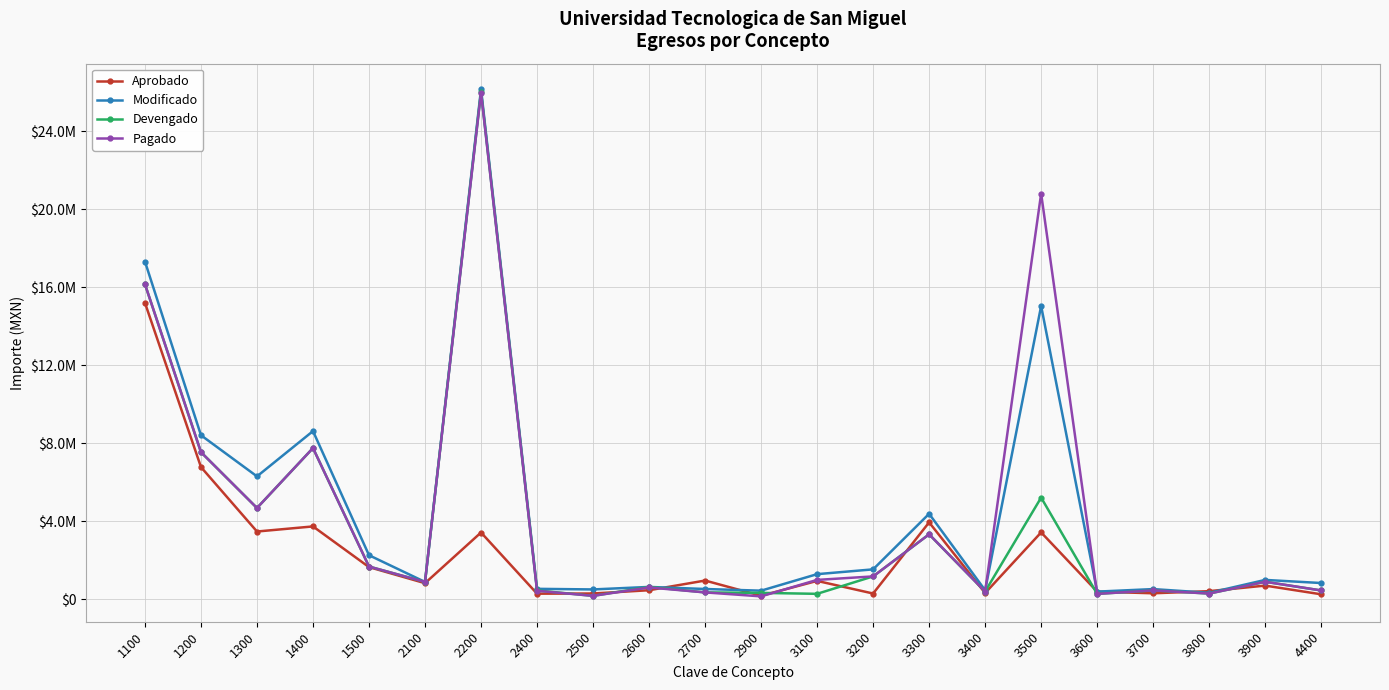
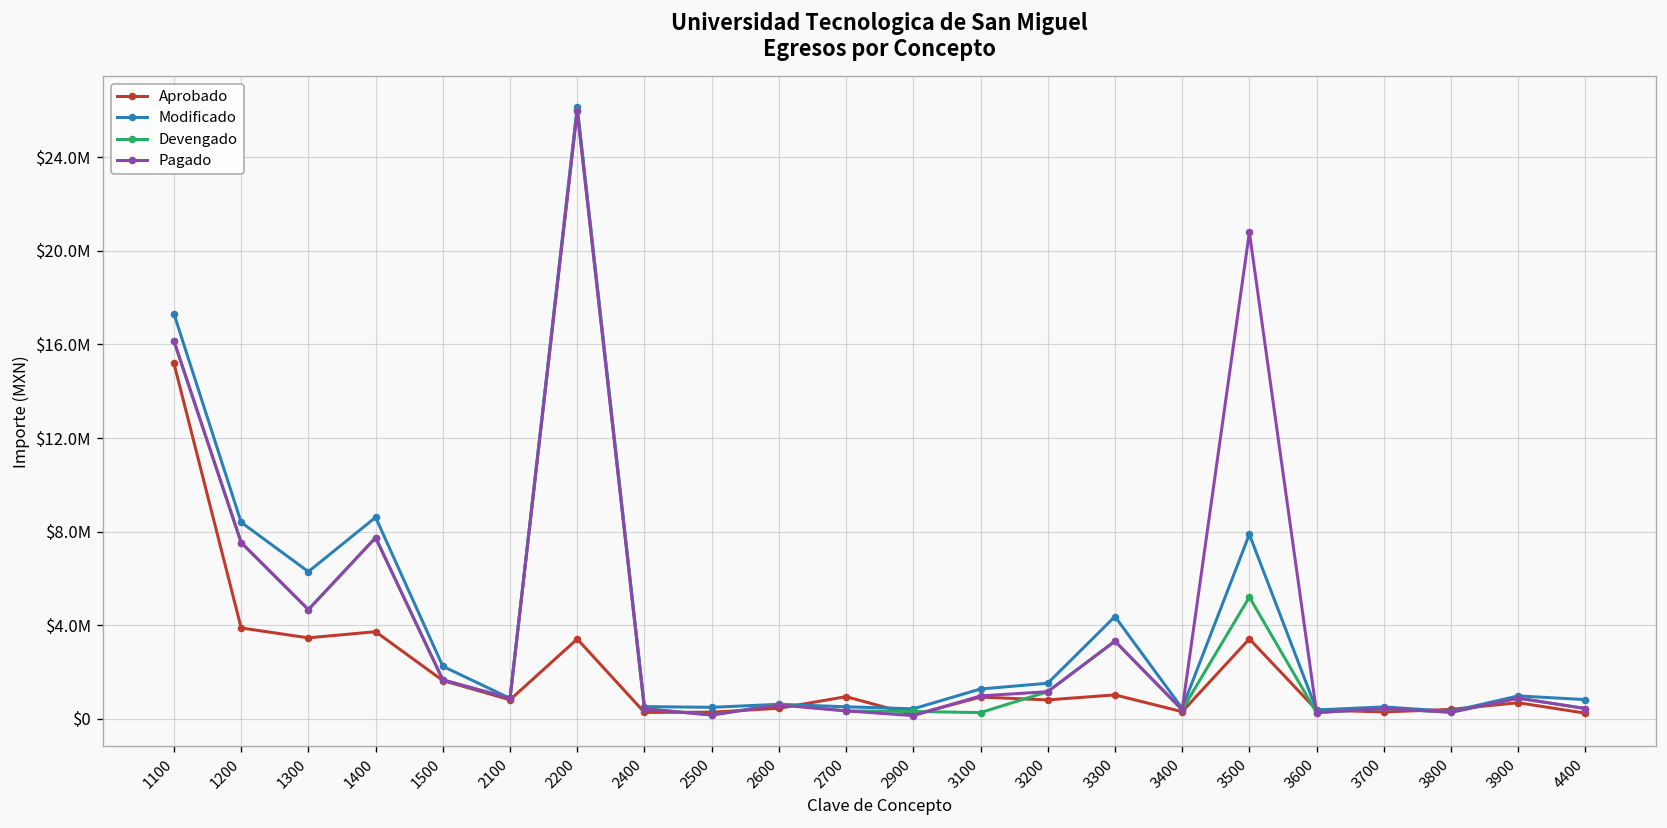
Aprobado, 1200: $6800000 -> $3900000
Aprobado, 3200: $300000 -> $800000
Aprobado, 3300: $3900000 -> $1000000
Modificado, 3500: $15000000 -> $7900000
